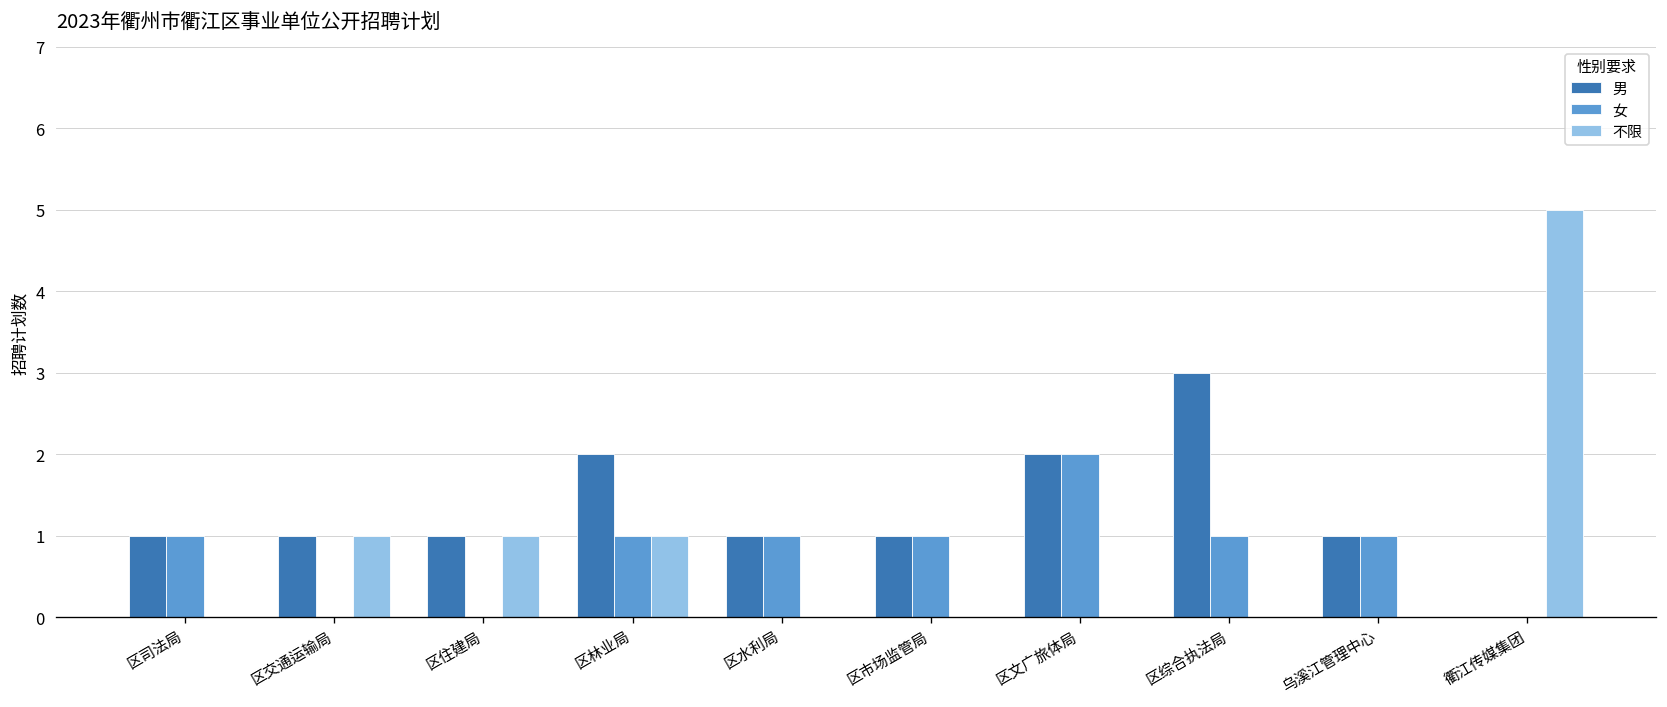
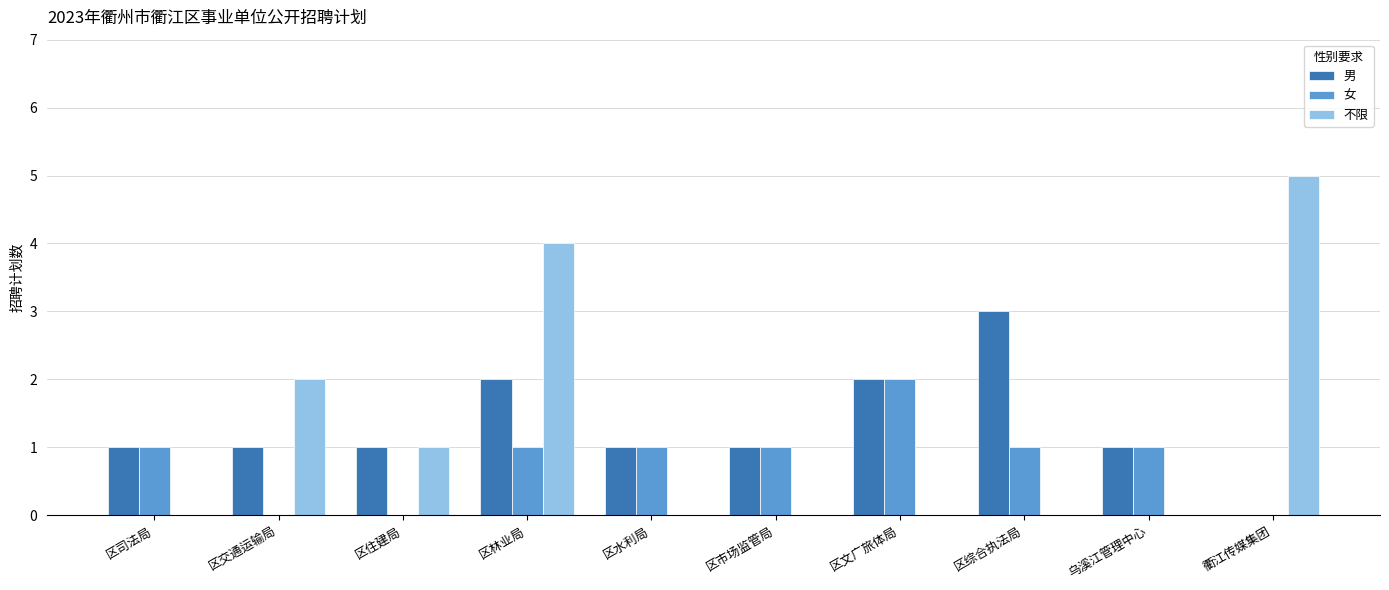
不限, 区交通运输局: 1 -> 2
不限, 区林业局: 1 -> 4
